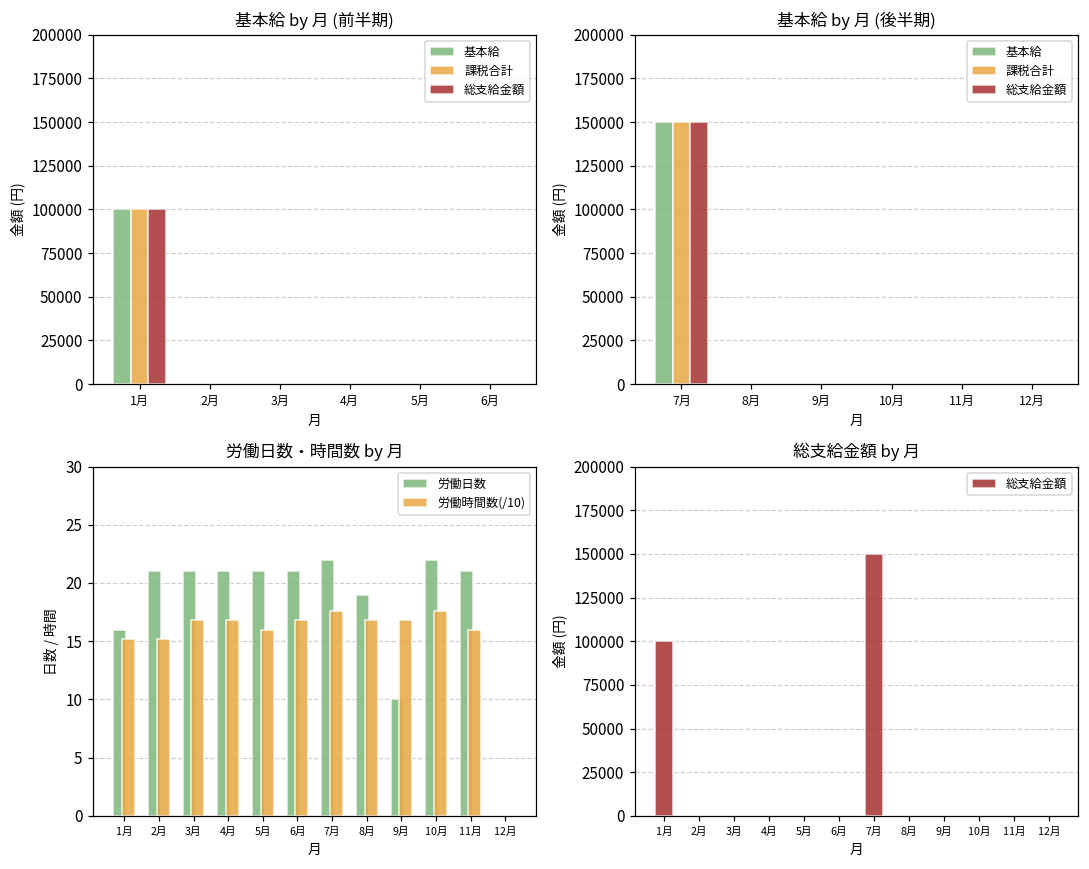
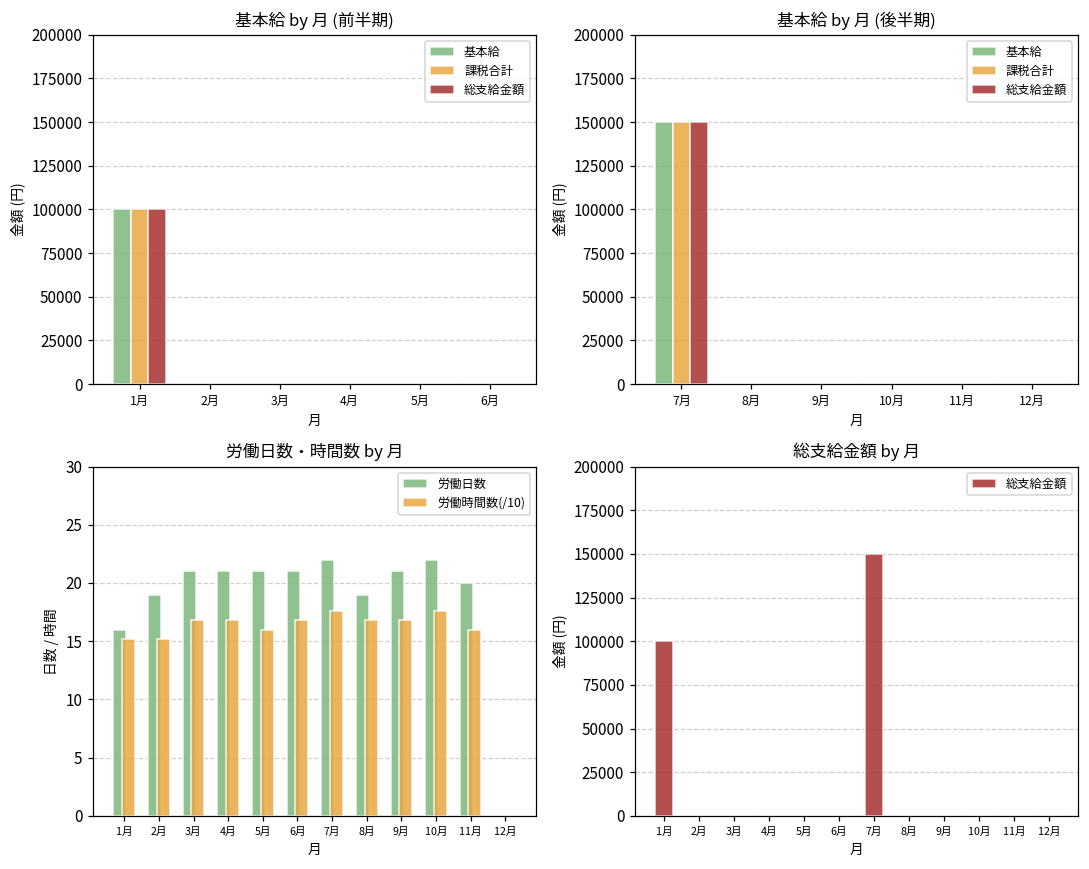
労働日数・時間数 by 月, 労働日数, 2月: 21 -> 19
労働日数・時間数 by 月, 労働日数, 9月: 10 -> 21
労働日数・時間数 by 月, 労働日数, 11月: 21 -> 20
